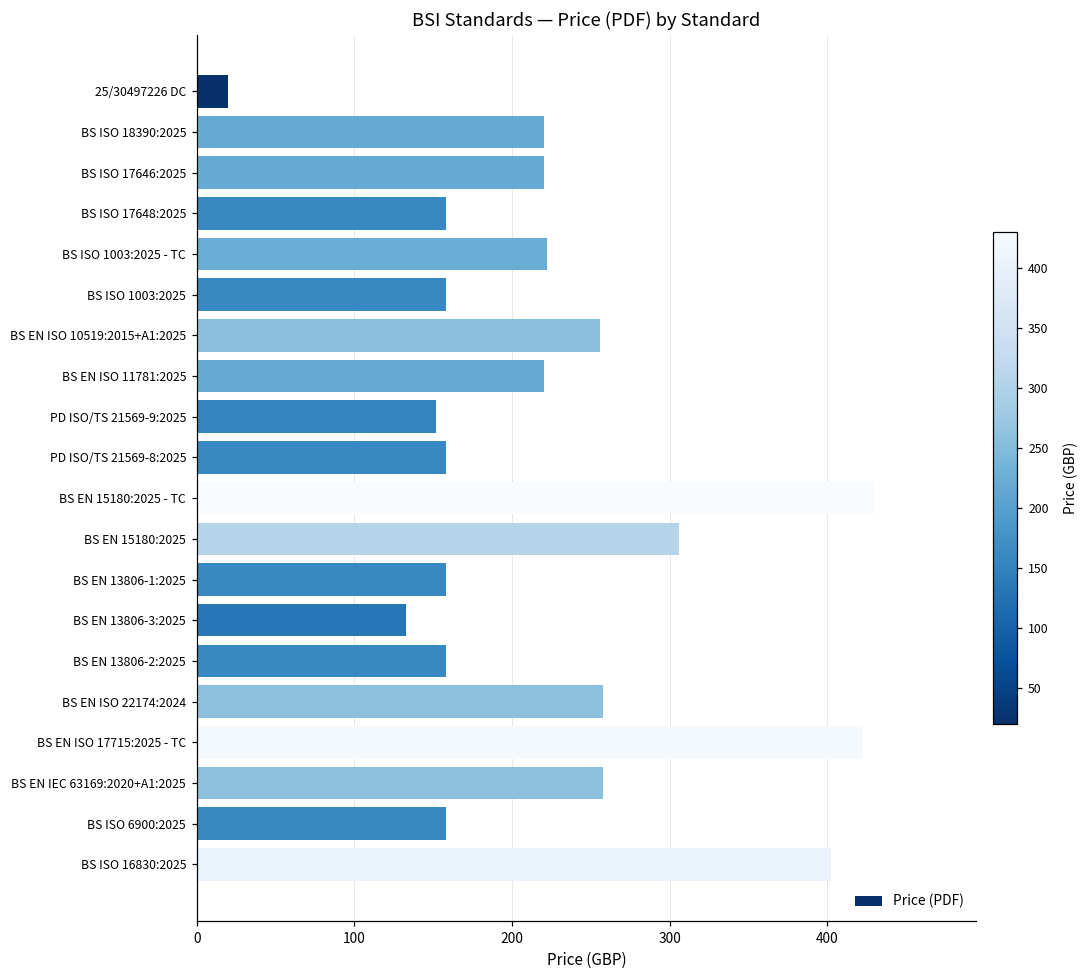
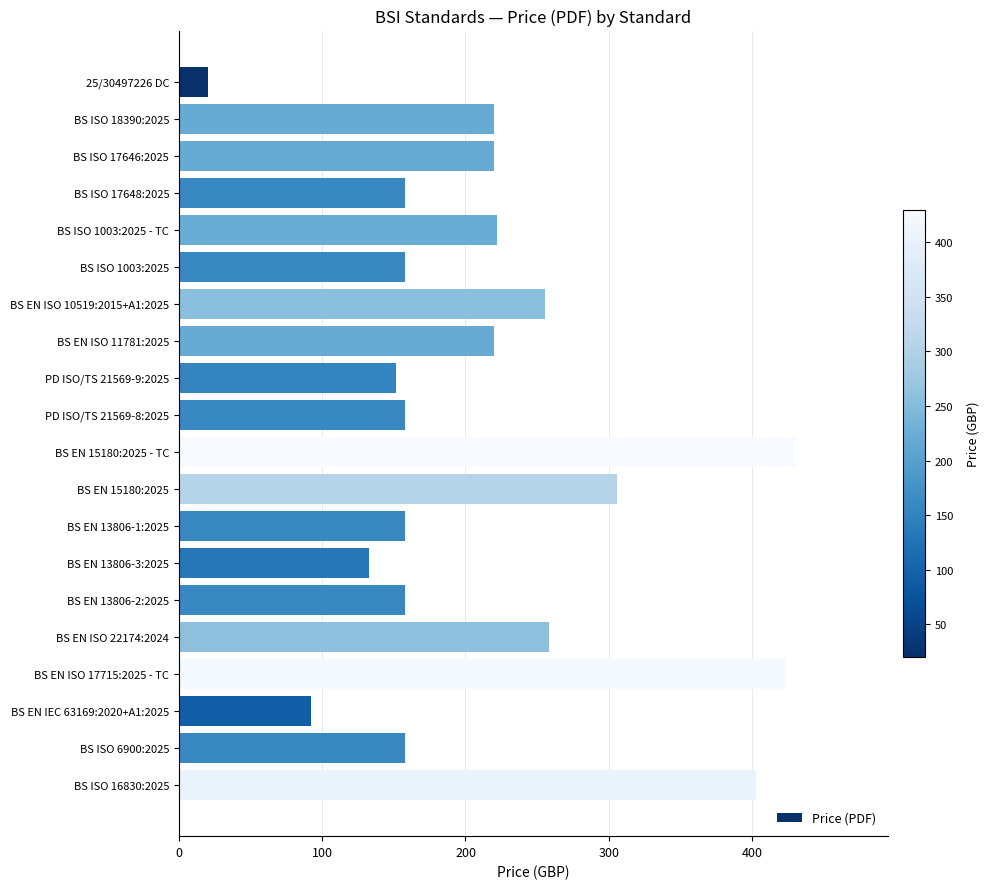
BS EN IEC 63169:2020+A1:2025: 258 -> 92
